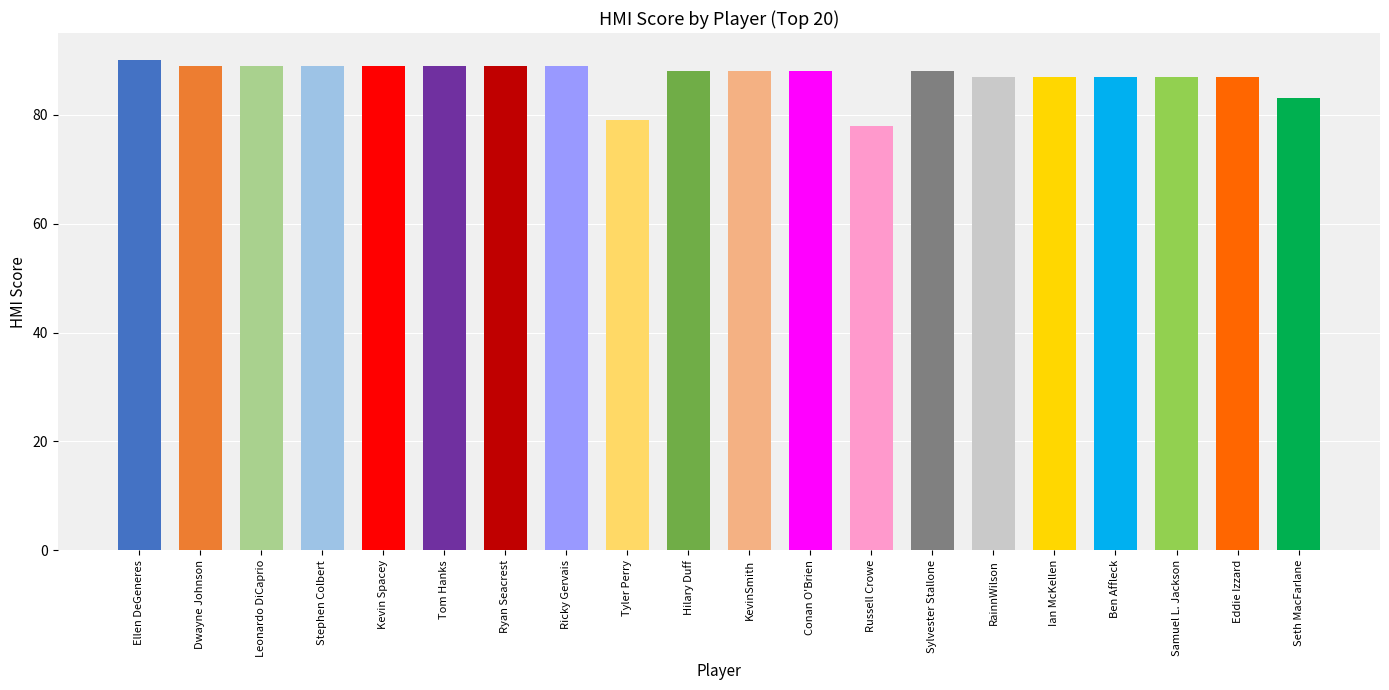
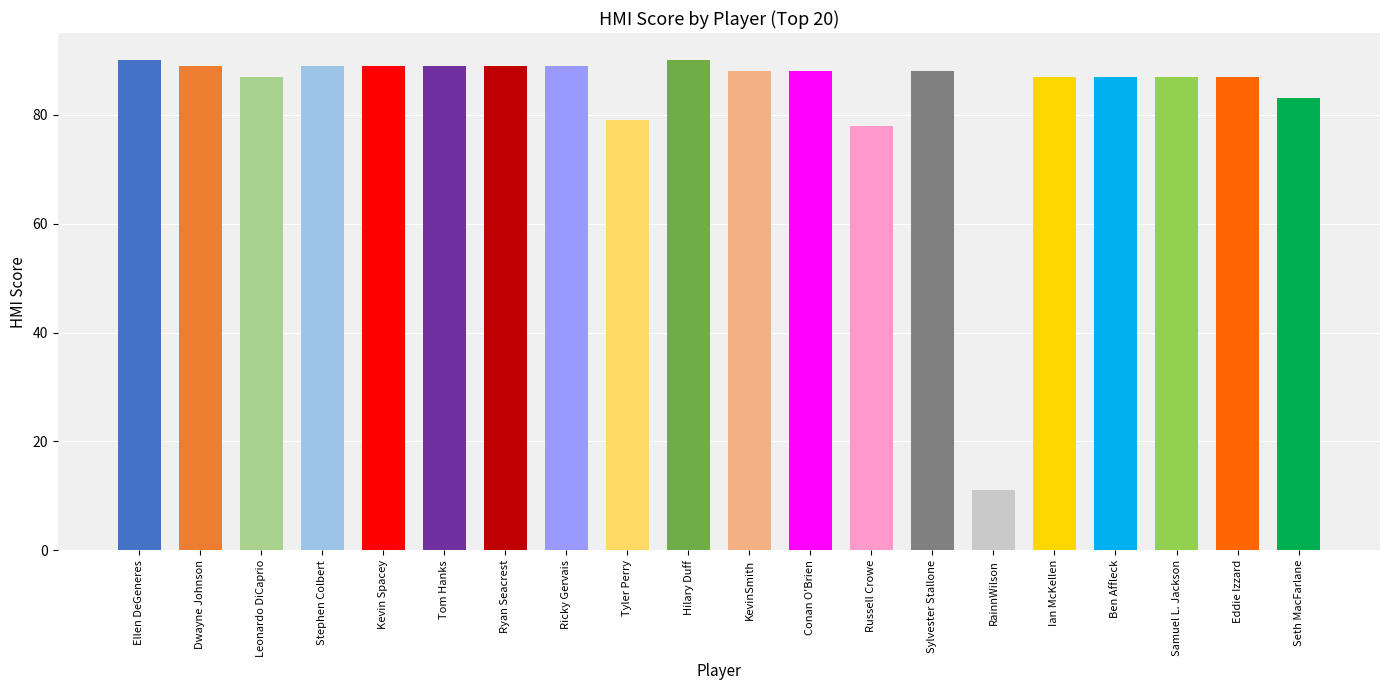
Leonardo DiCaprio: 89 -> 87
Hilary Duff: 88 -> 90
RainnWilson: 87 -> 11
